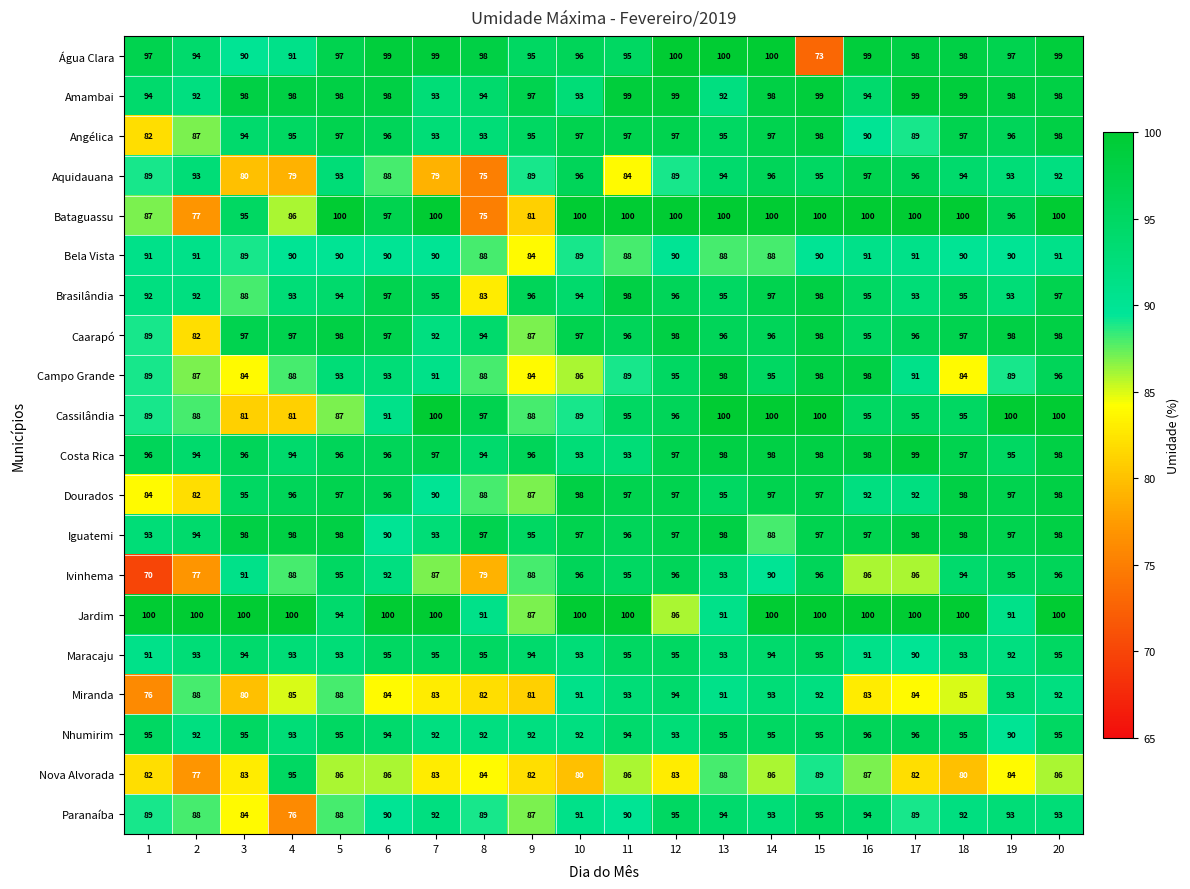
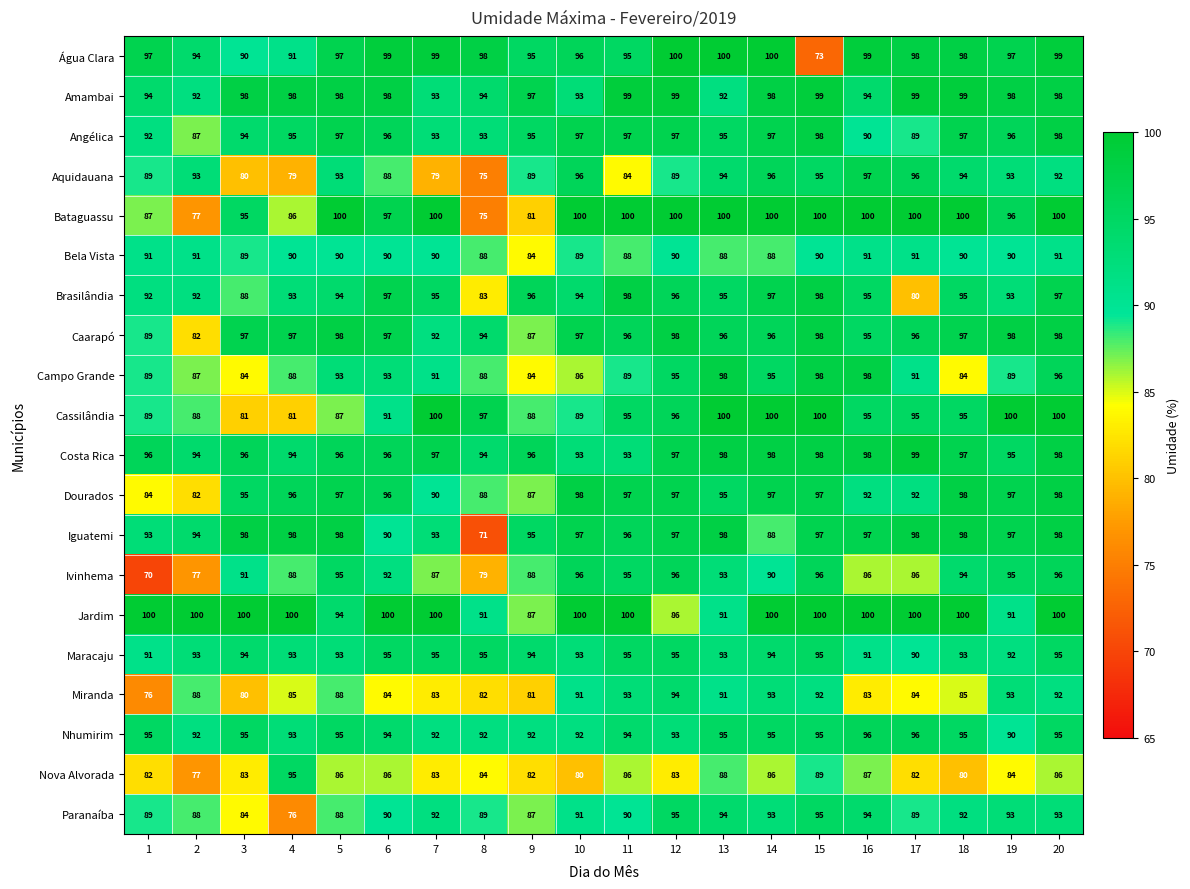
Angélica, 1: 82 -> 92
Brasilândia, 17: 93 -> 80
Iguatemi, 8: 97 -> 71
